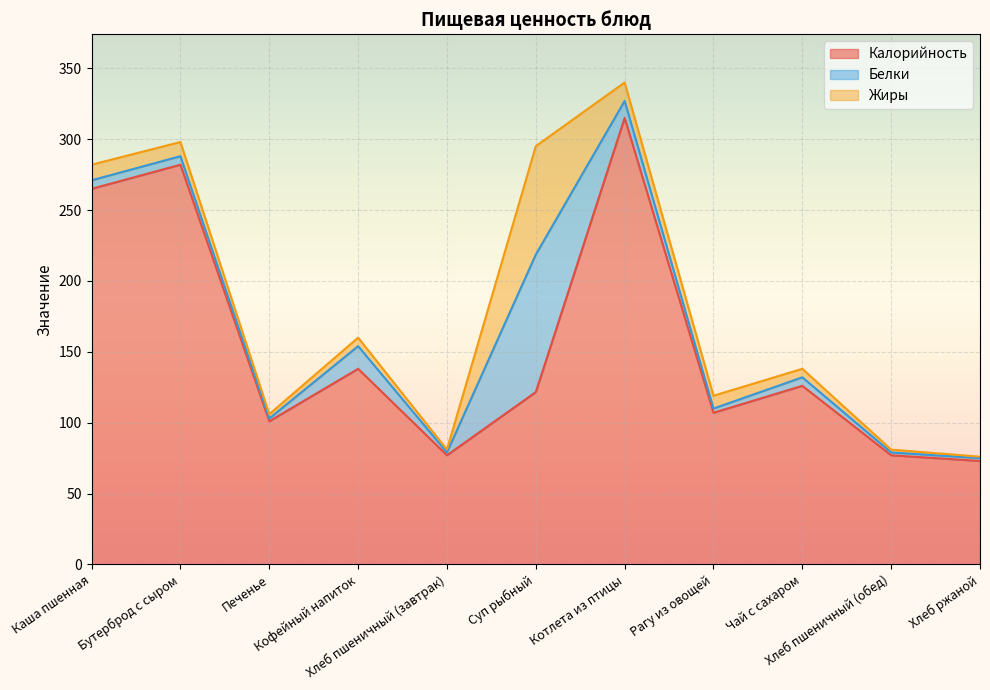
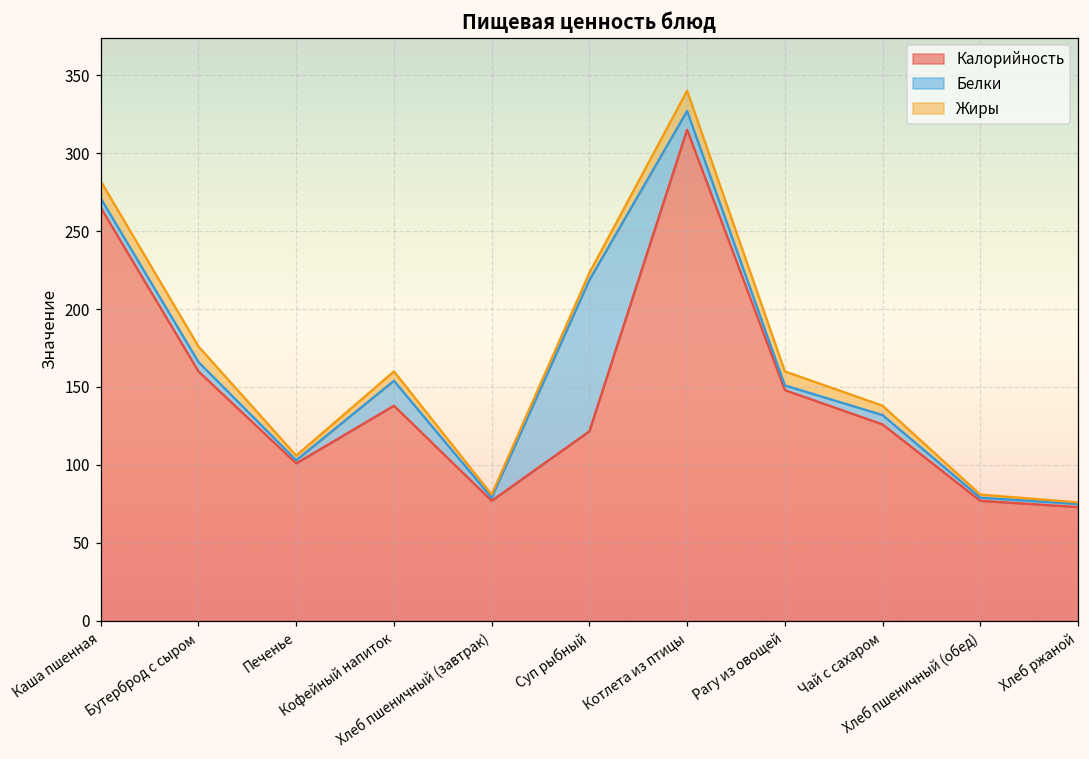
Калорийность, Бутерброд с сыром: 282 -> 160
Жиры, Суп рыбный: 77 -> 5
Калорийность, Рагу из овощей: 107 -> 148
